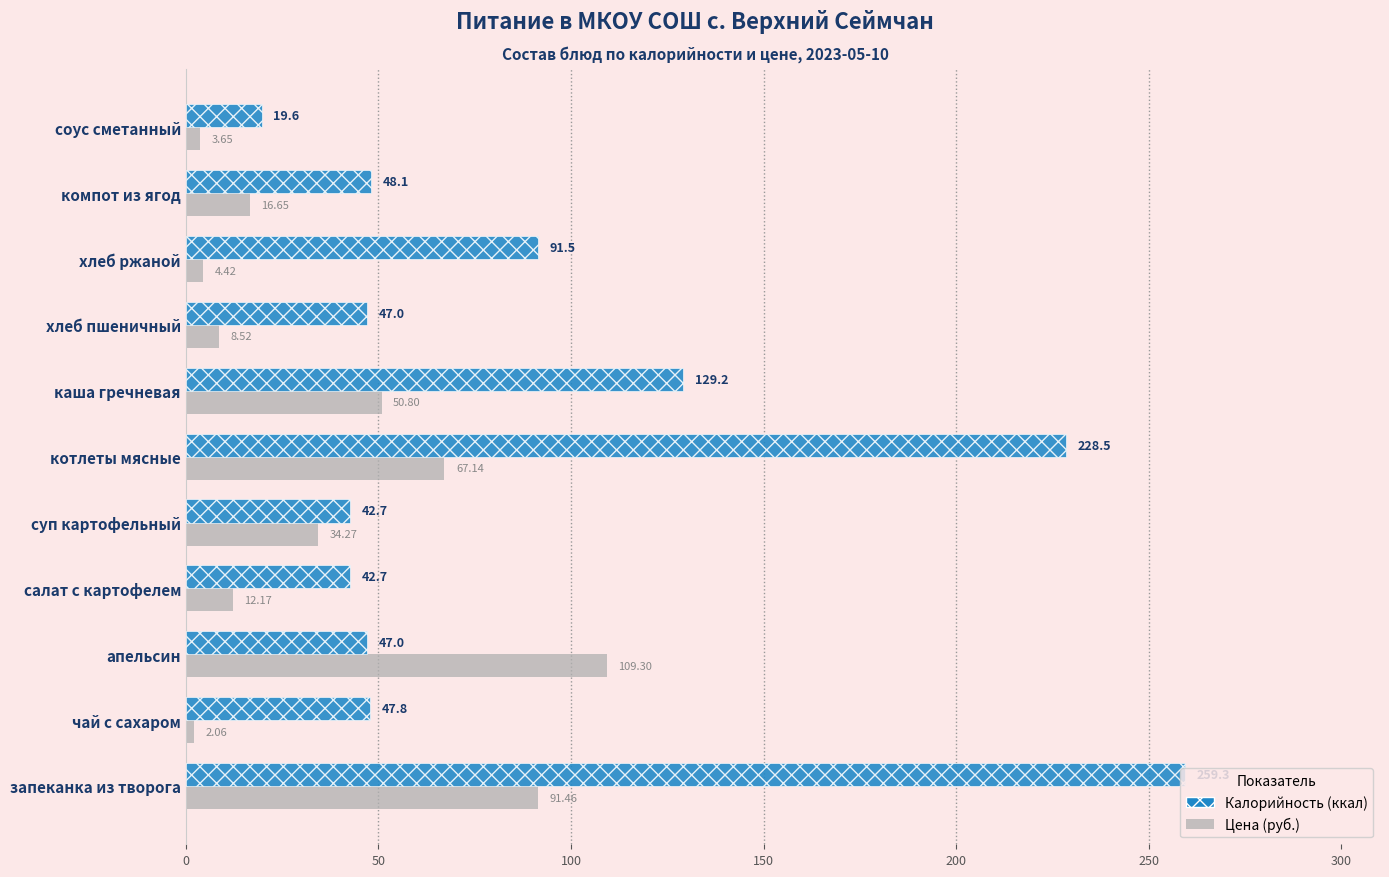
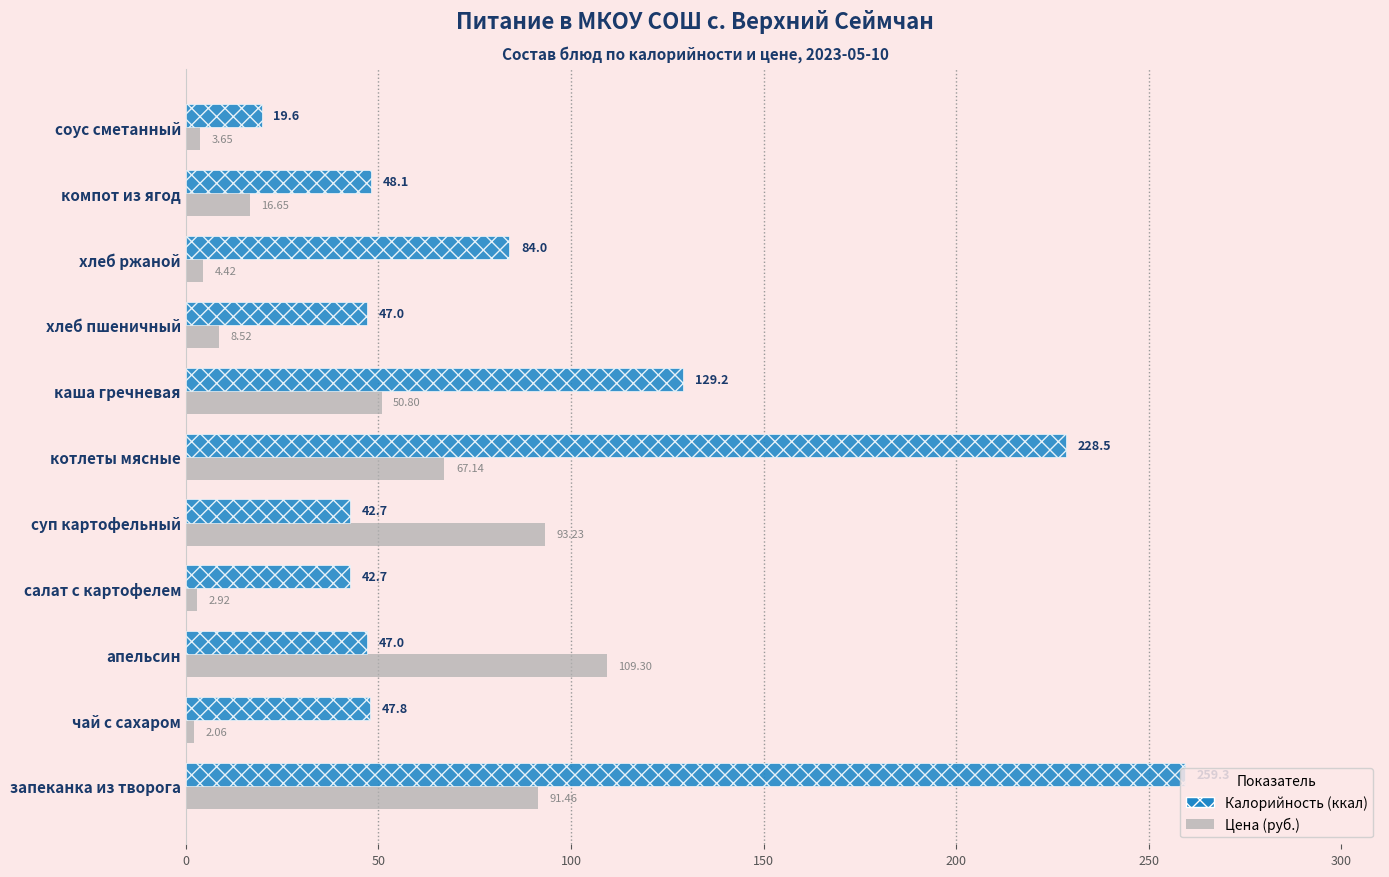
Калорийность (ккал), хлеб ржаной: 91.5 -> 84.0
Цена (руб.), суп картофельный: 34.27 -> 93.23
Цена (руб.), салат с картофелем: 12.17 -> 2.92
